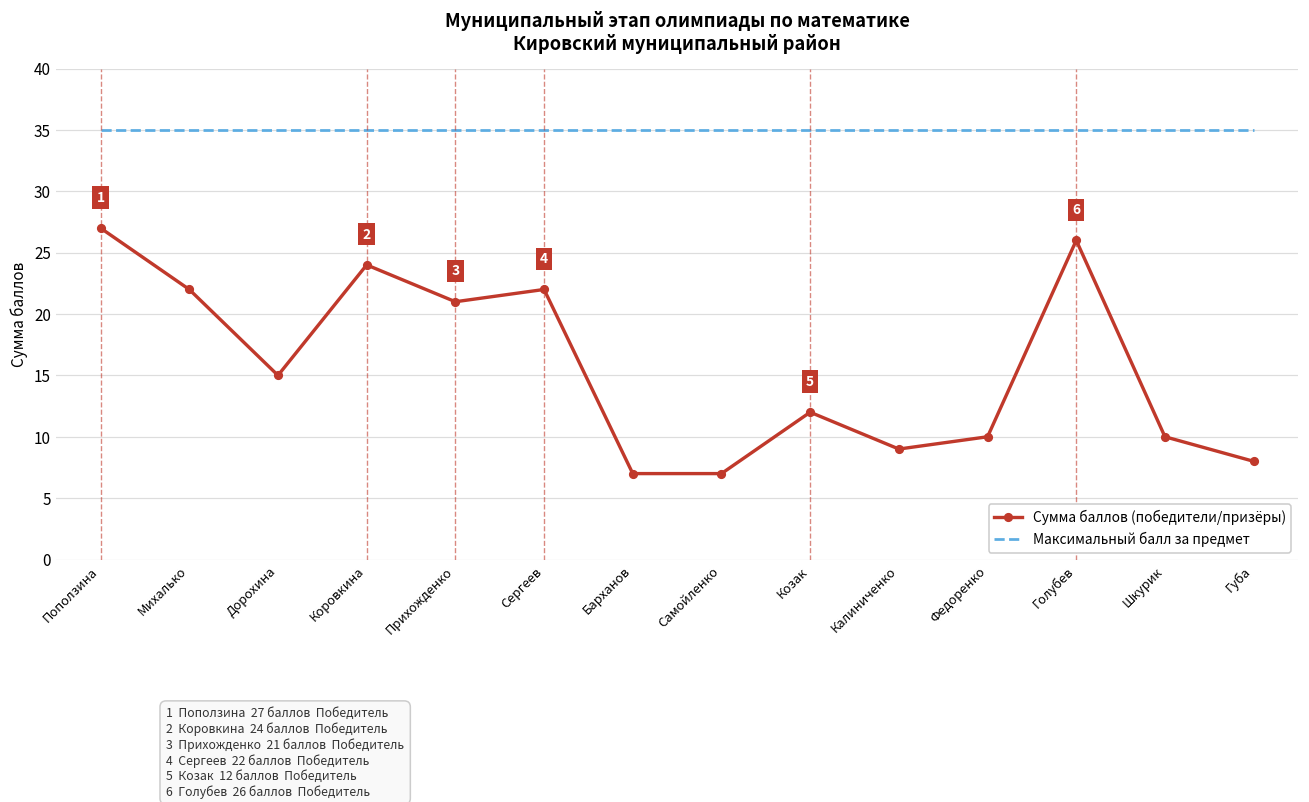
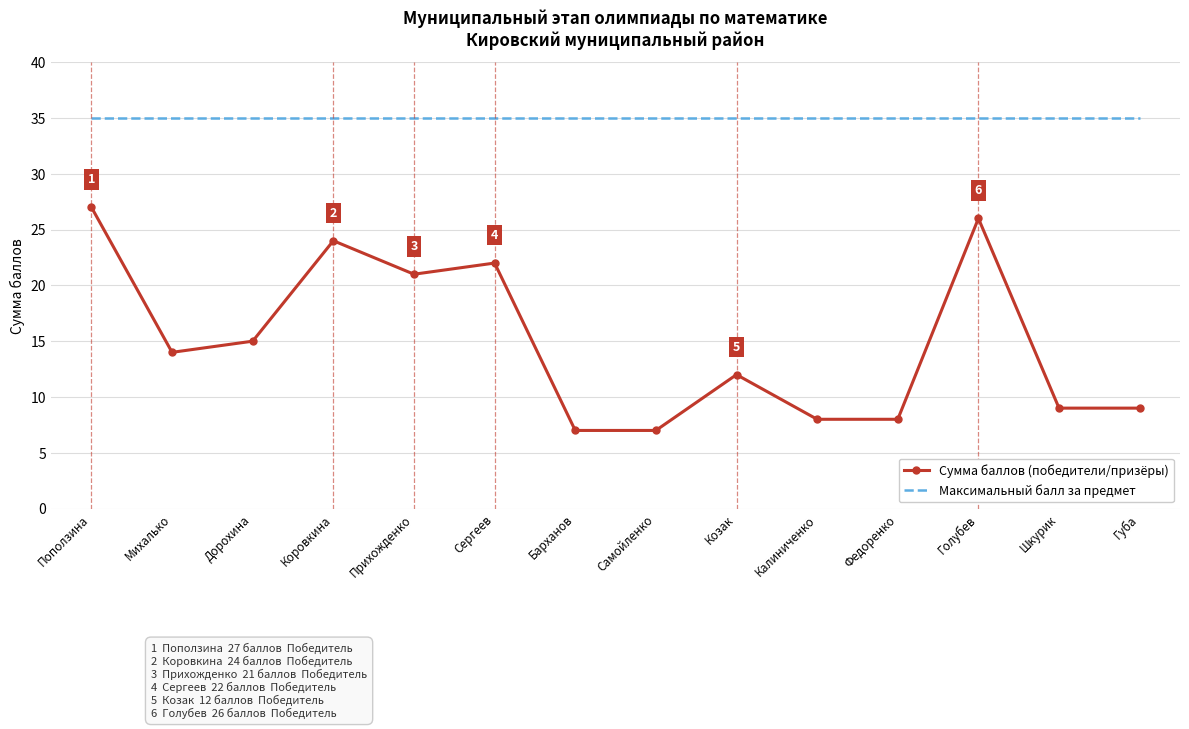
Сумма баллов (победители/призёры), Михалько: 22 -> 14
Сумма баллов (победители/призёры), Калиниченко: 9 -> 8
Сумма баллов (победители/призёры), Федоренко: 10 -> 8
Сумма баллов (победители/призёры), Шкурик: 10 -> 9
Сумма баллов (победители/призёры), Губа: 8 -> 9
